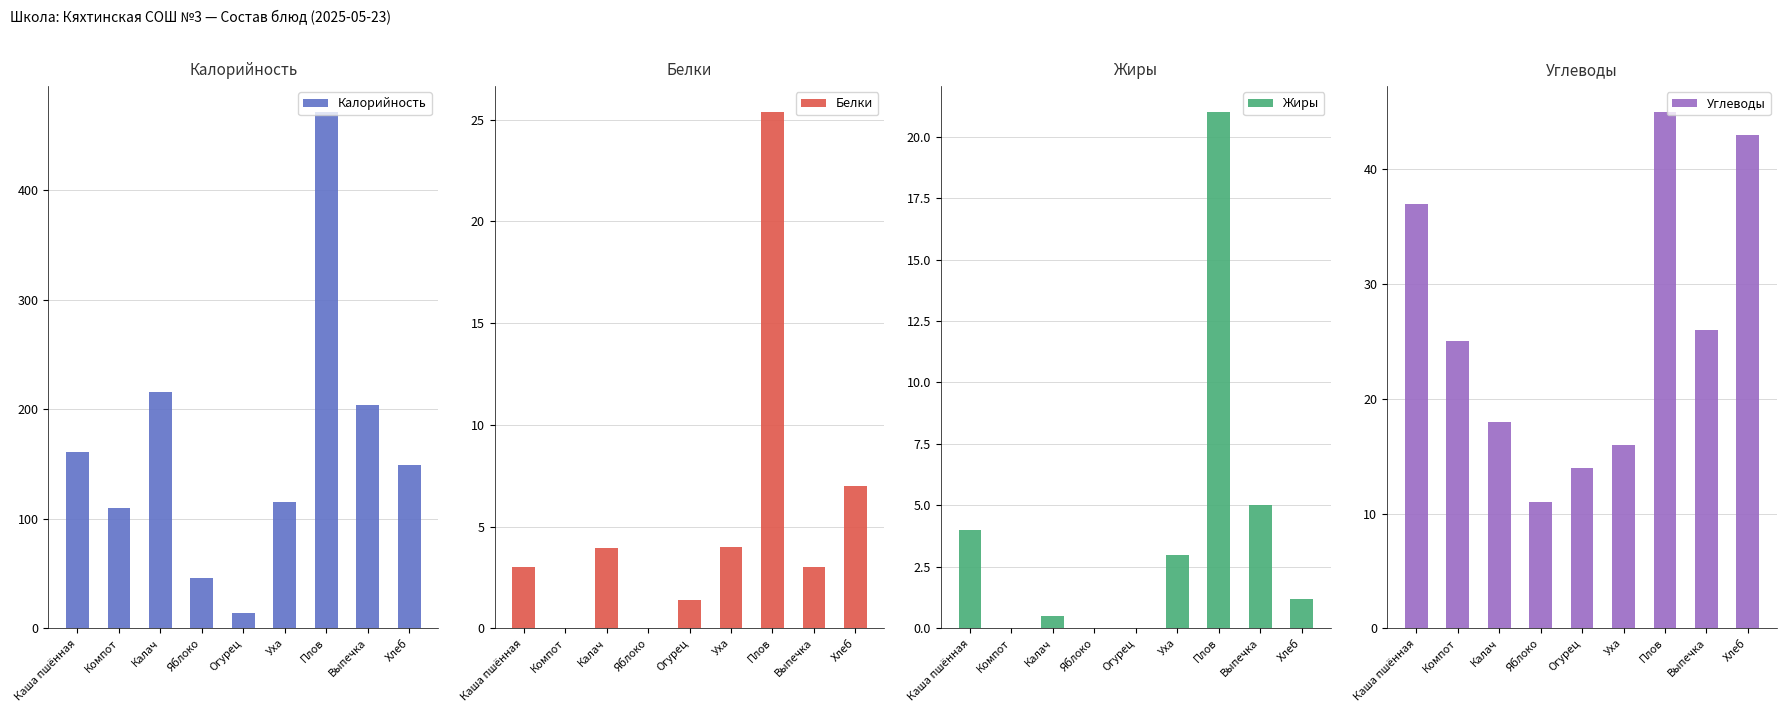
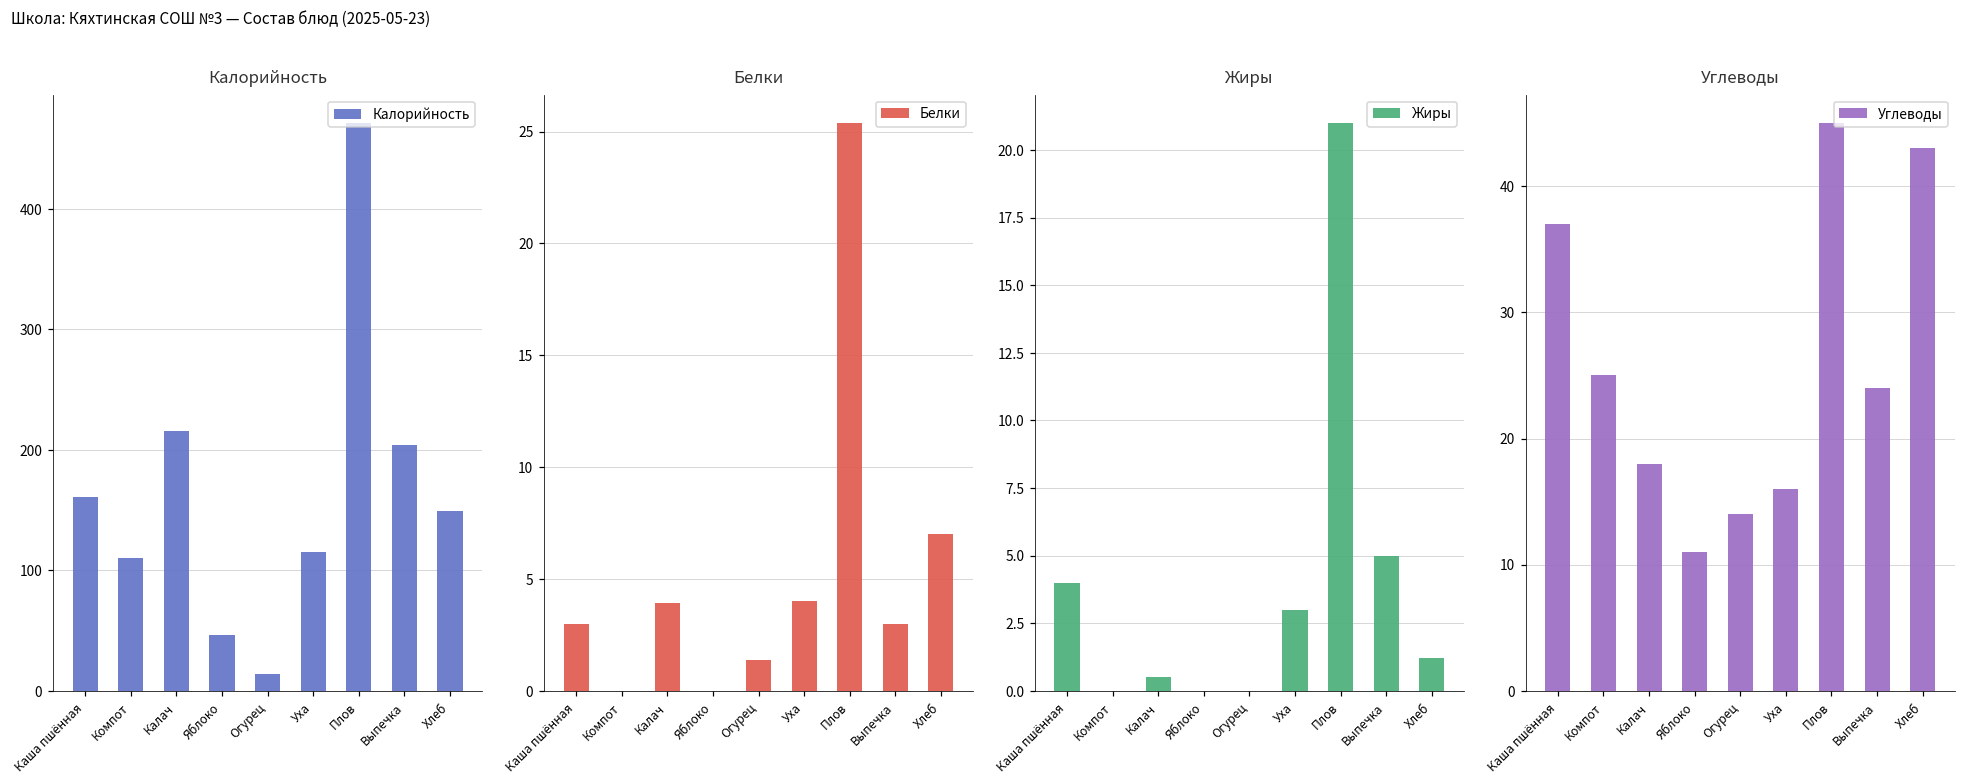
Углеводы, Выпечка: 26 -> 24
